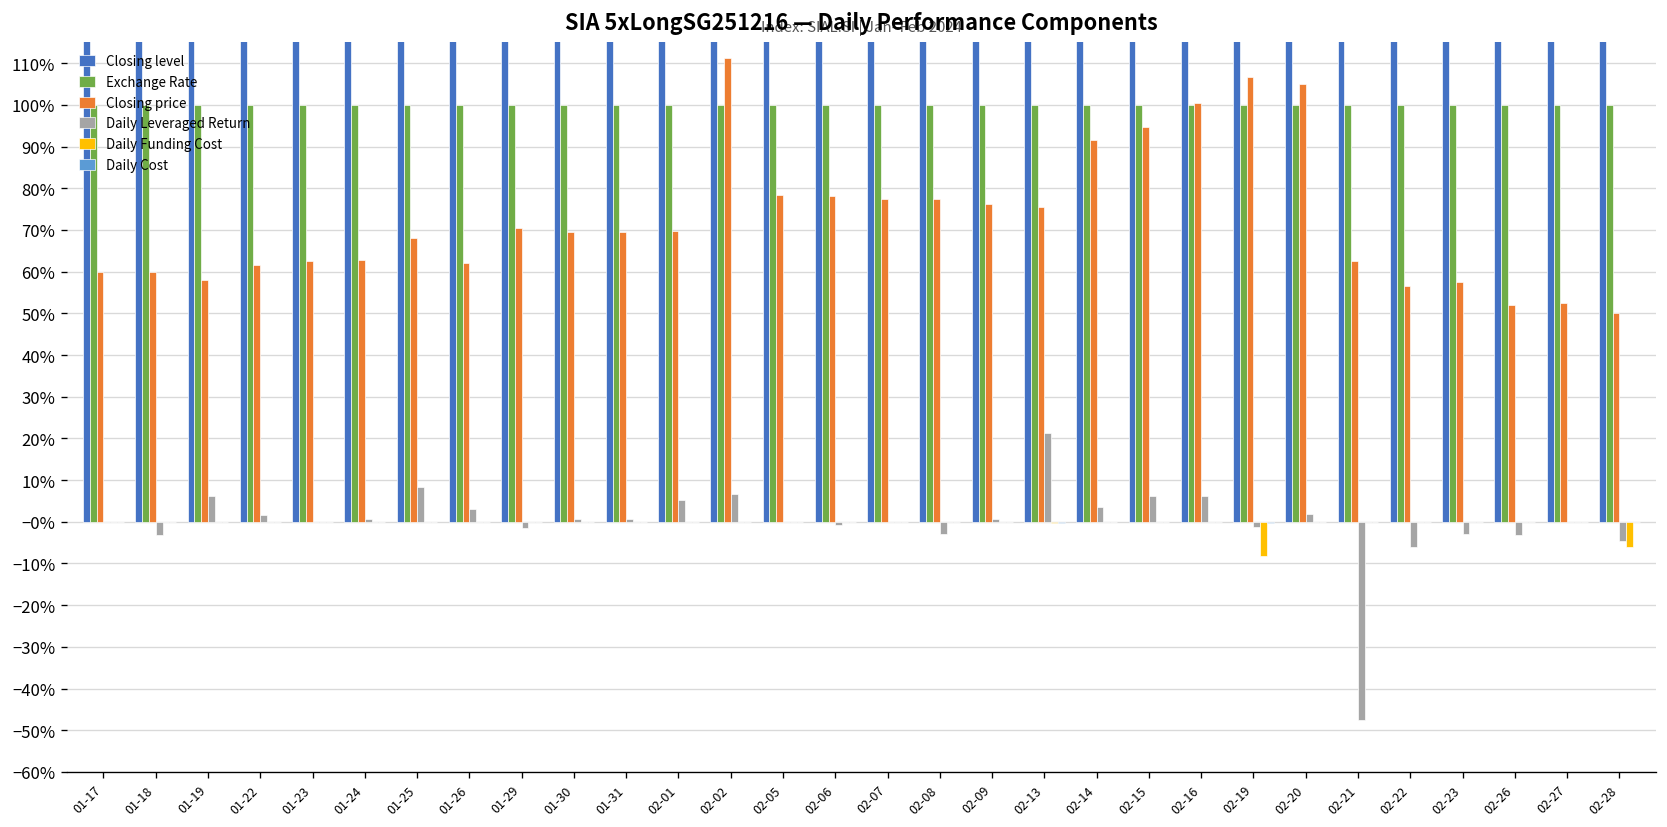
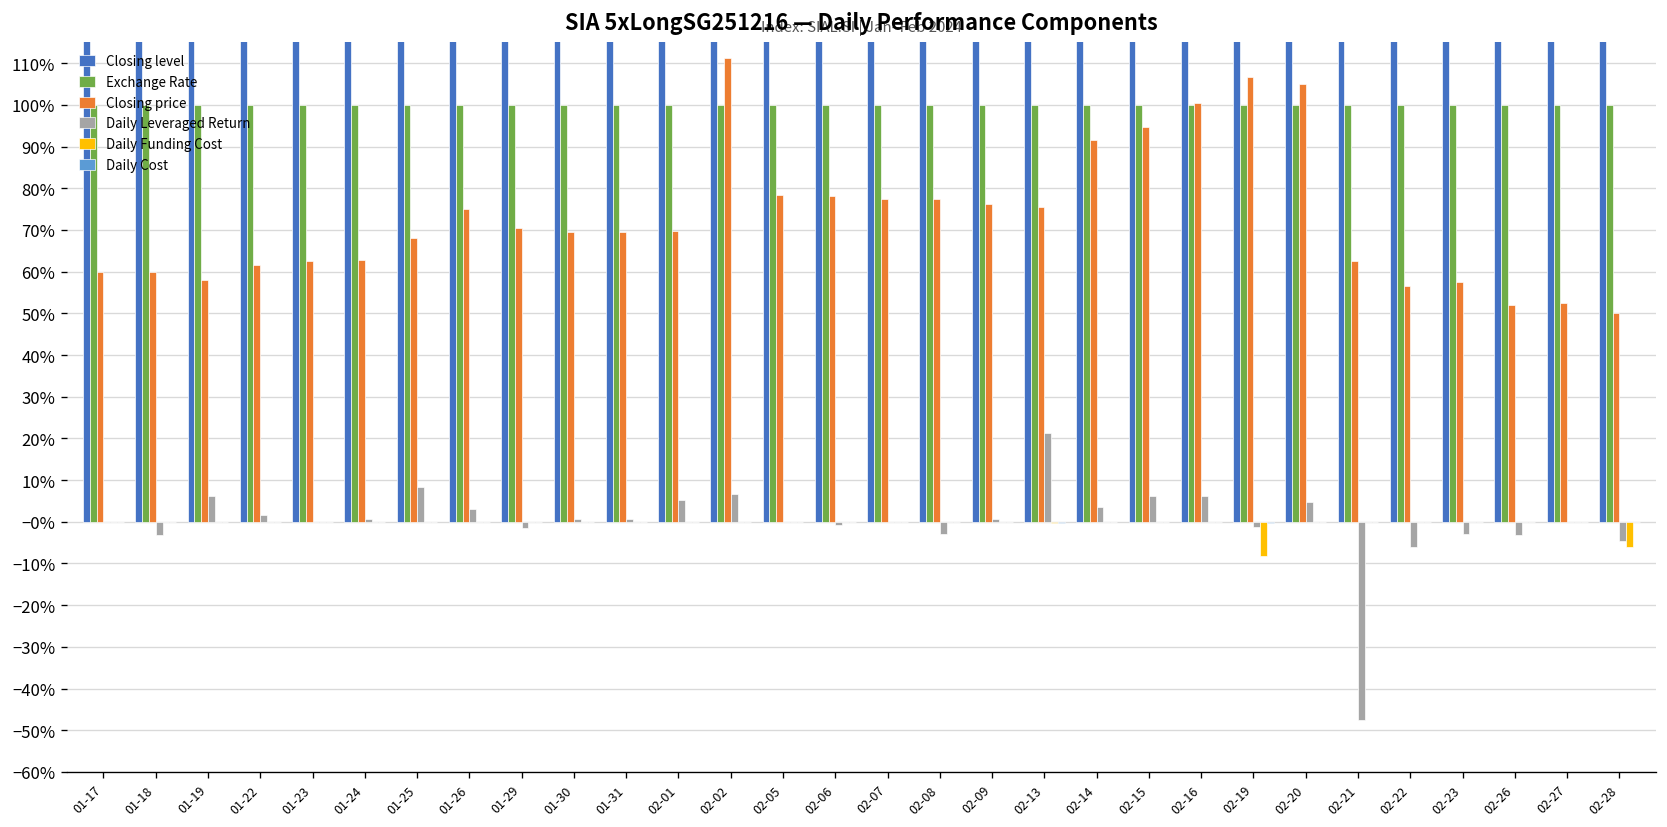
Closing price, 01-26: 62% -> 75%
Daily Leveraged Return, 02-20: 2% -> 5%
